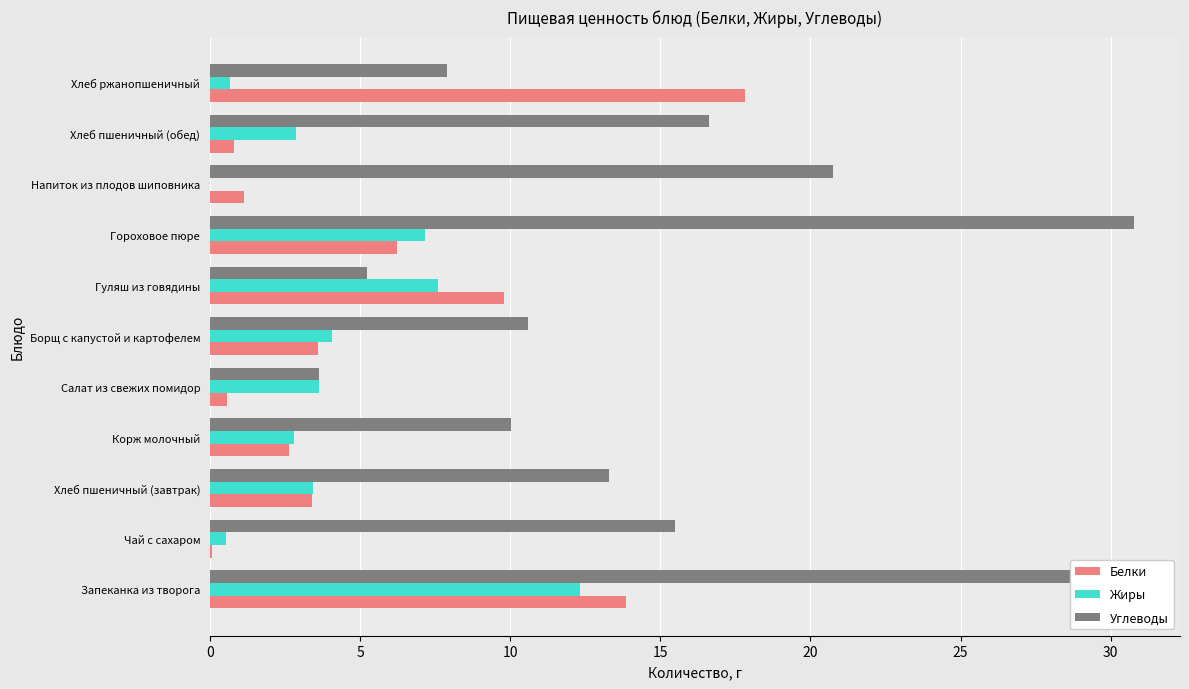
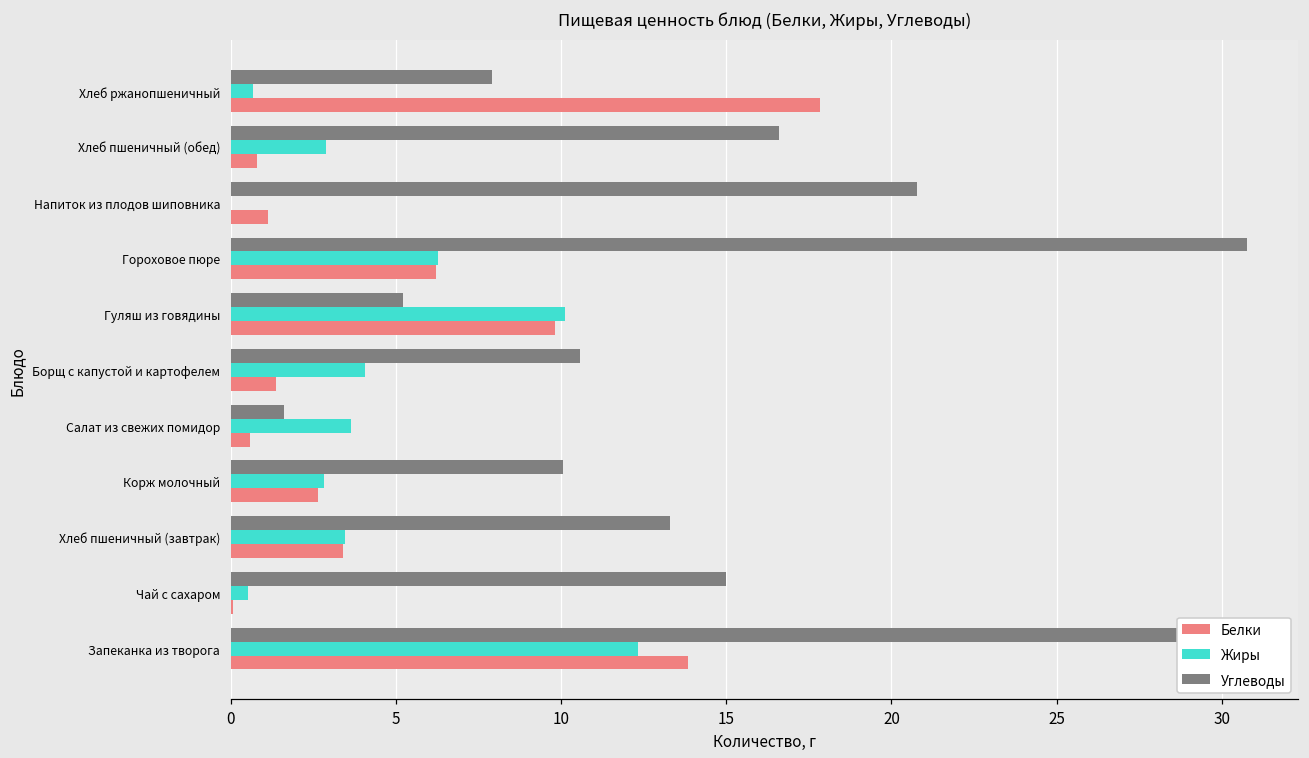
Жиры, Гороховое пюре: 7.2 -> 6.3
Жиры, Гуляш из говядины: 7.6 -> 10.1
Белки, Борщ с капустой и картофелем: 3.6 -> 1.4
Углеводы, Салат из свежих помидор: 3.7 -> 1.6
Углеводы, Чай с сахаром: 15.5 -> 15.0
